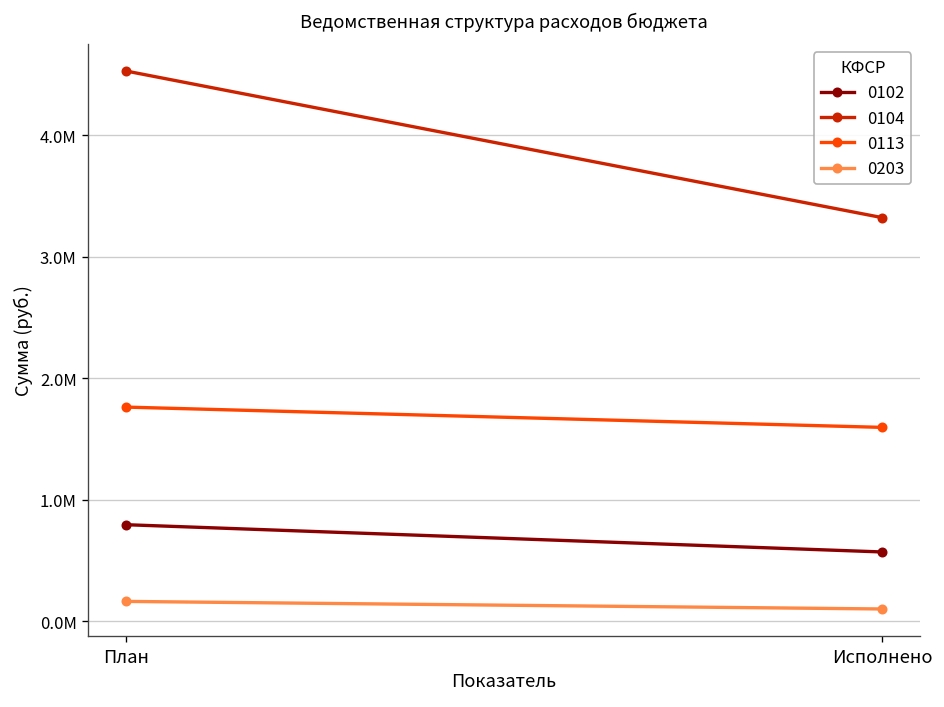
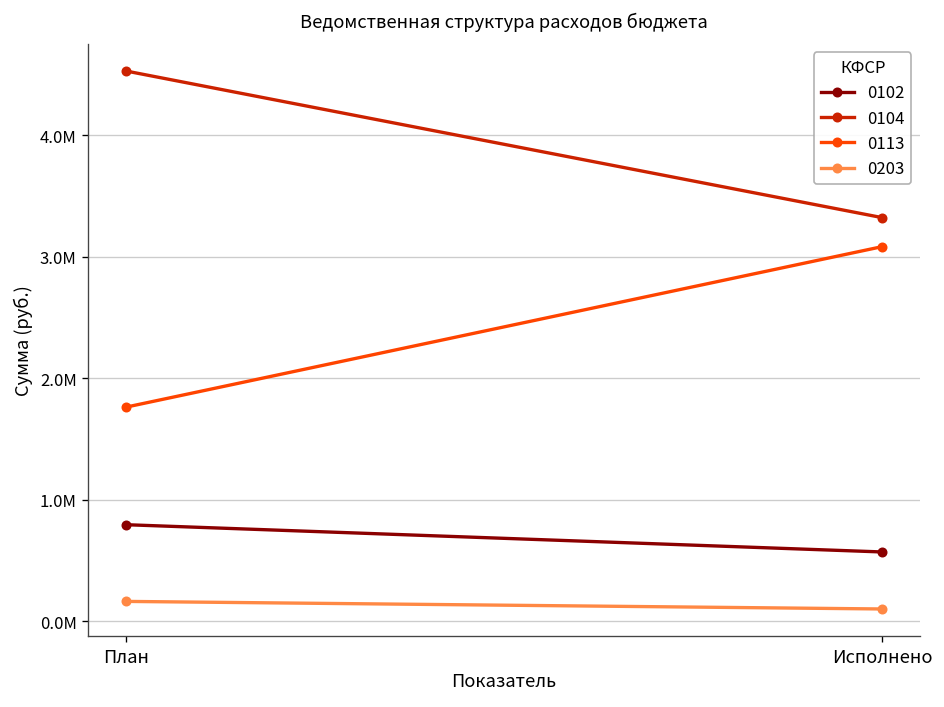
0113, Исполнено: 1600000 -> 3080000
